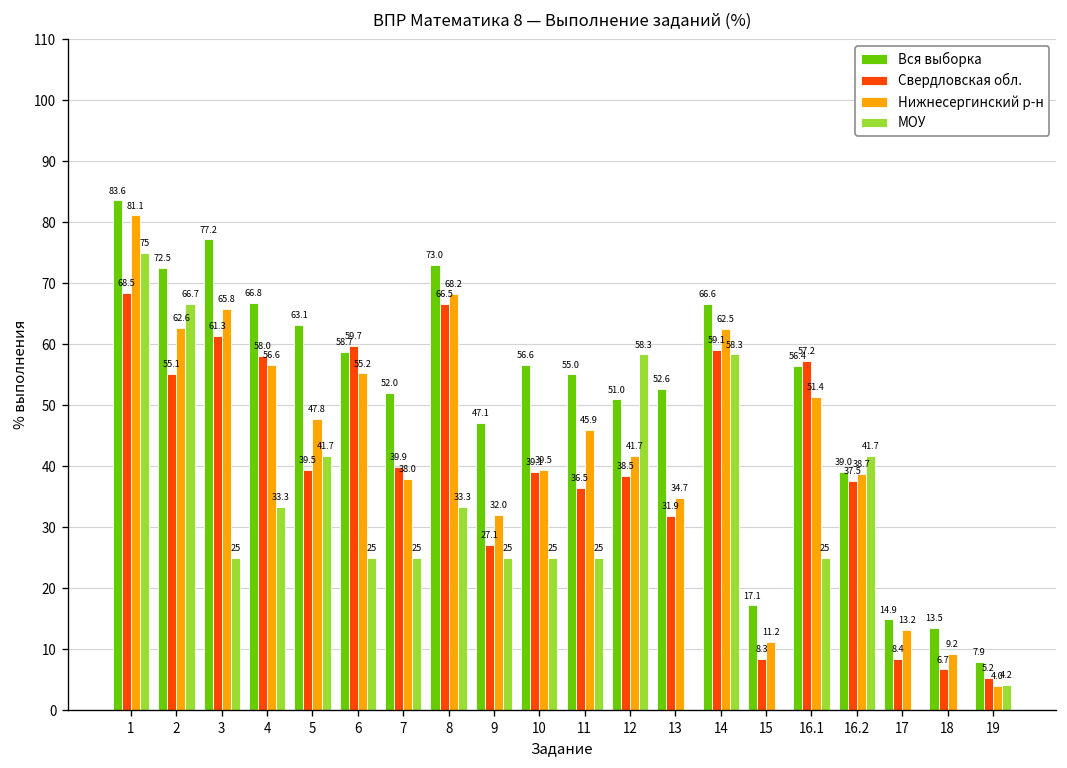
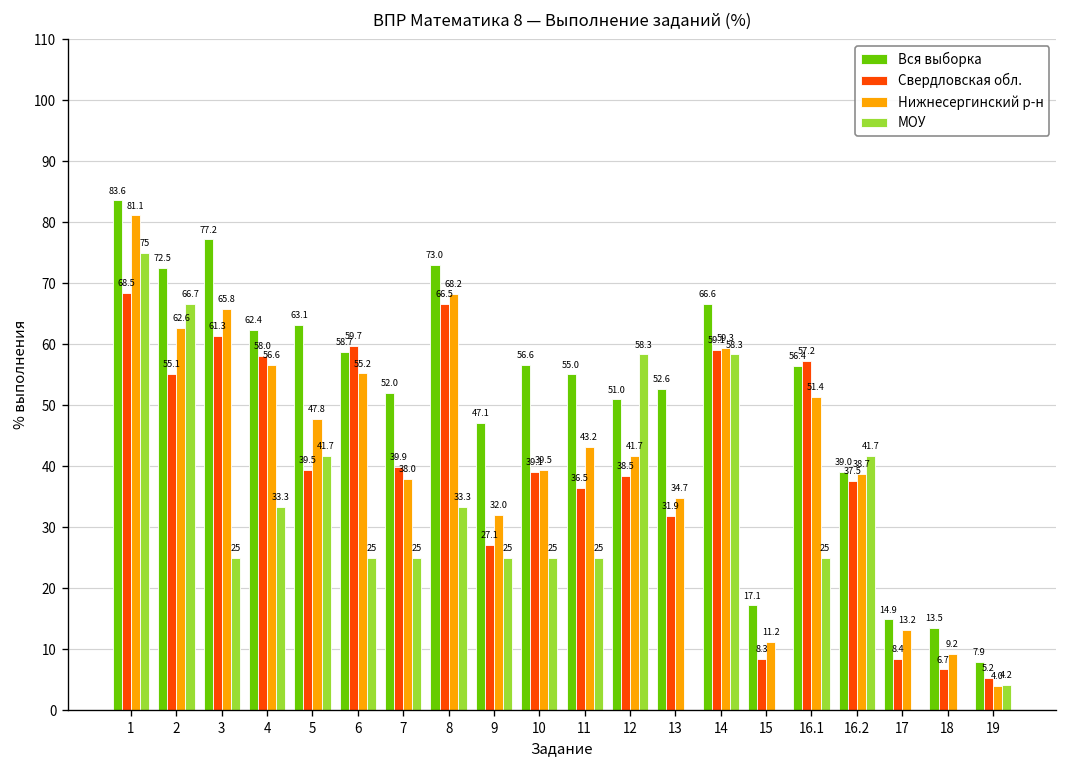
Вся выборка, 4: 66.8 -> 62.4
Нижнесергинский р-н, 11: 45.9 -> 43.2
Нижнесергинский р-н, 14: 62.5 -> 59.3
